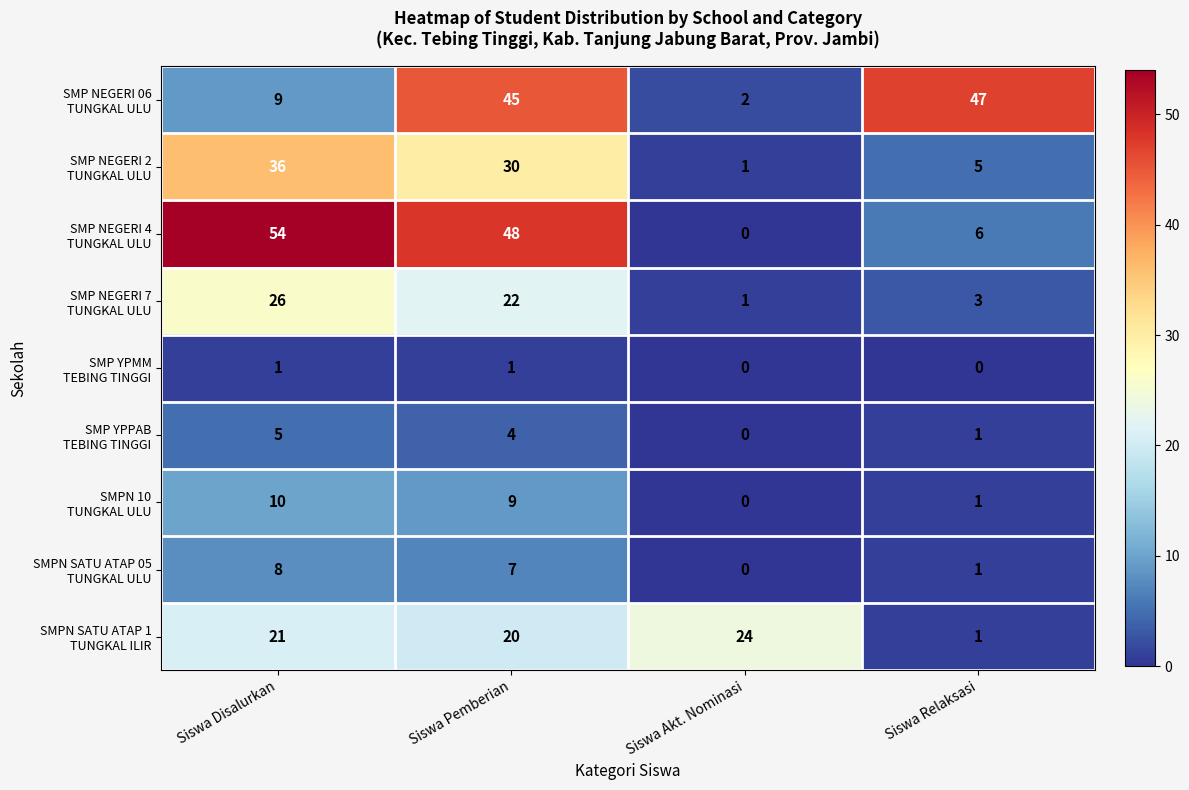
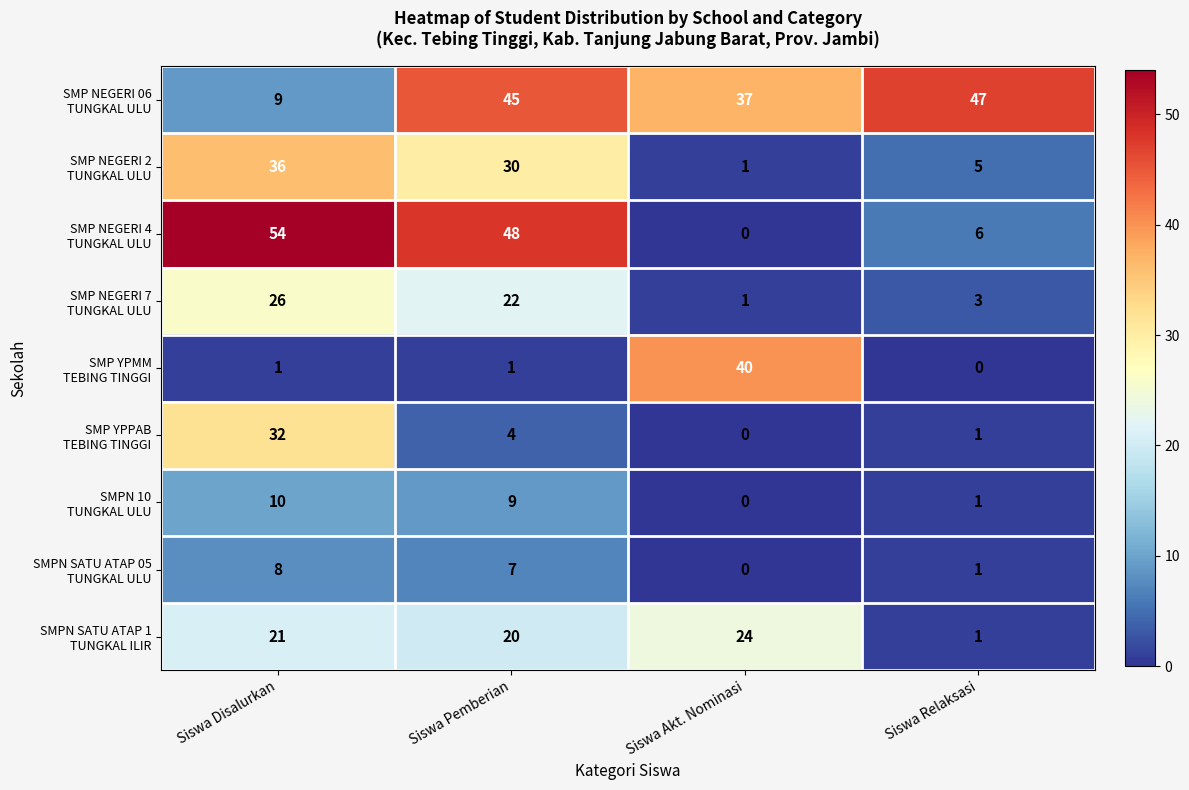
SMP NEGERI 06 TUNGKAL ULU, Siswa Akt. Nominasi: 2 -> 37
SMP YPMM TEBING TINGGI, Siswa Akt. Nominasi: 0 -> 40
SMP YPPAB TEBING TINGGI, Siswa Disalurkan: 5 -> 32
